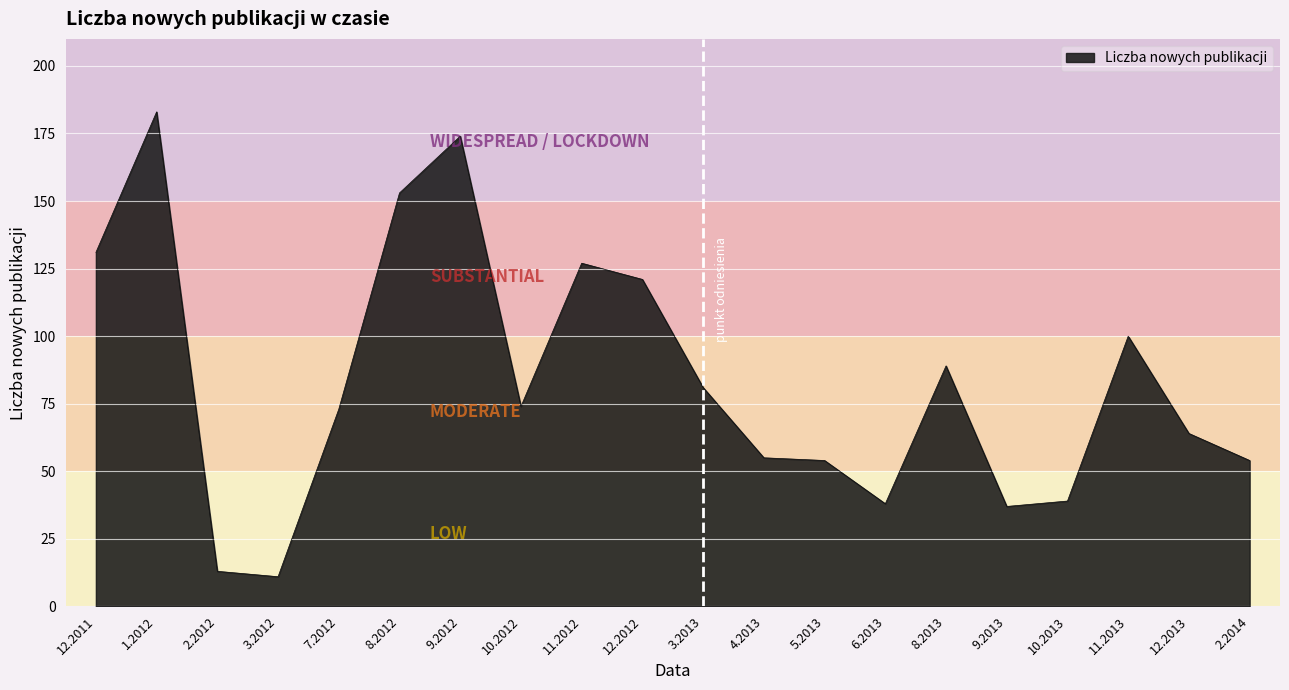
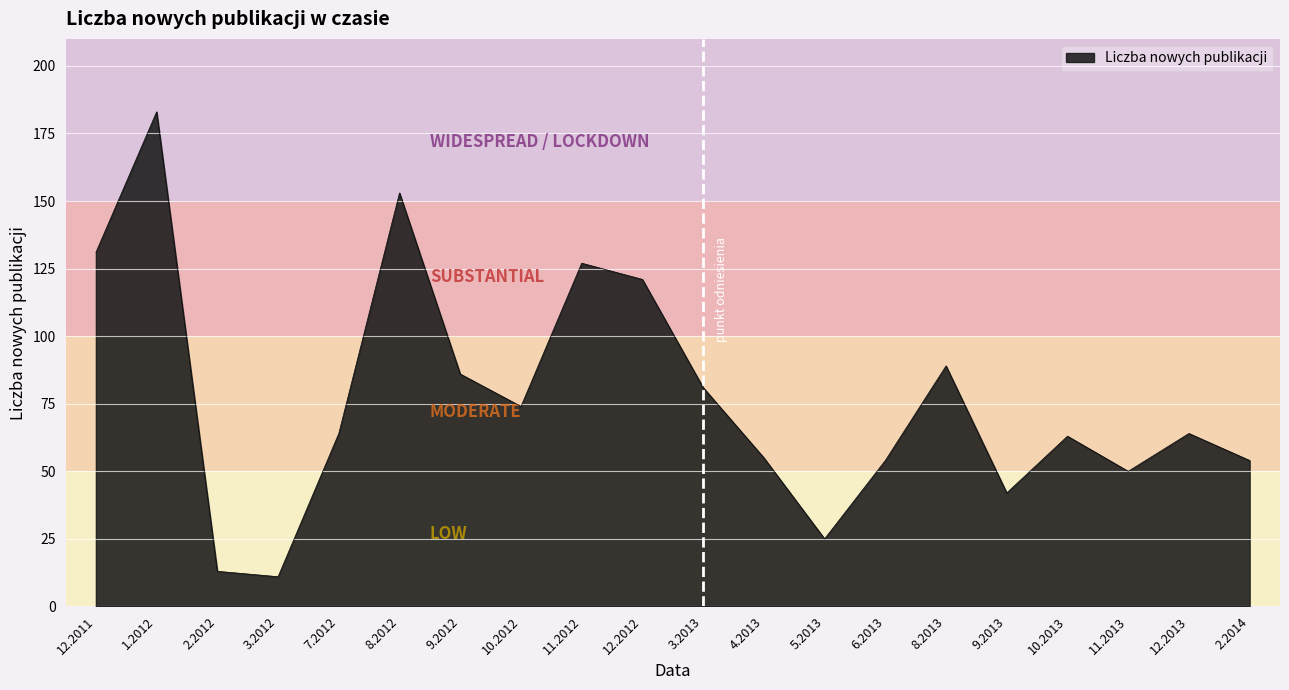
7.2012: 73 -> 64
9.2012: 174 -> 86
5.2013: 54 -> 25
6.2013: 38 -> 54
9.2013: 37 -> 42
10.2013: 39 -> 63
11.2013: 100 -> 50
